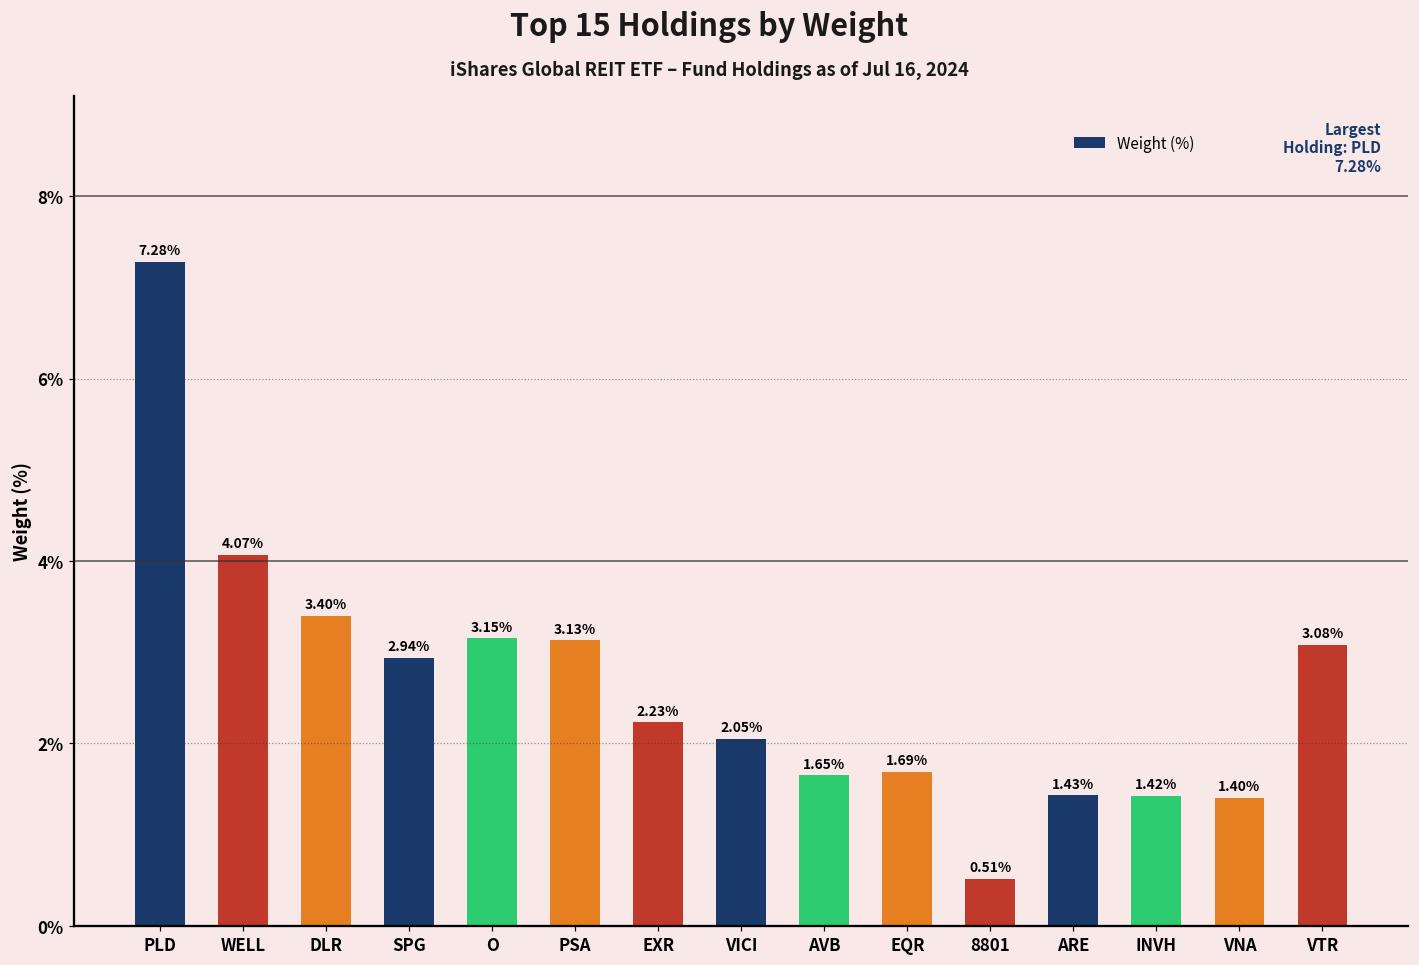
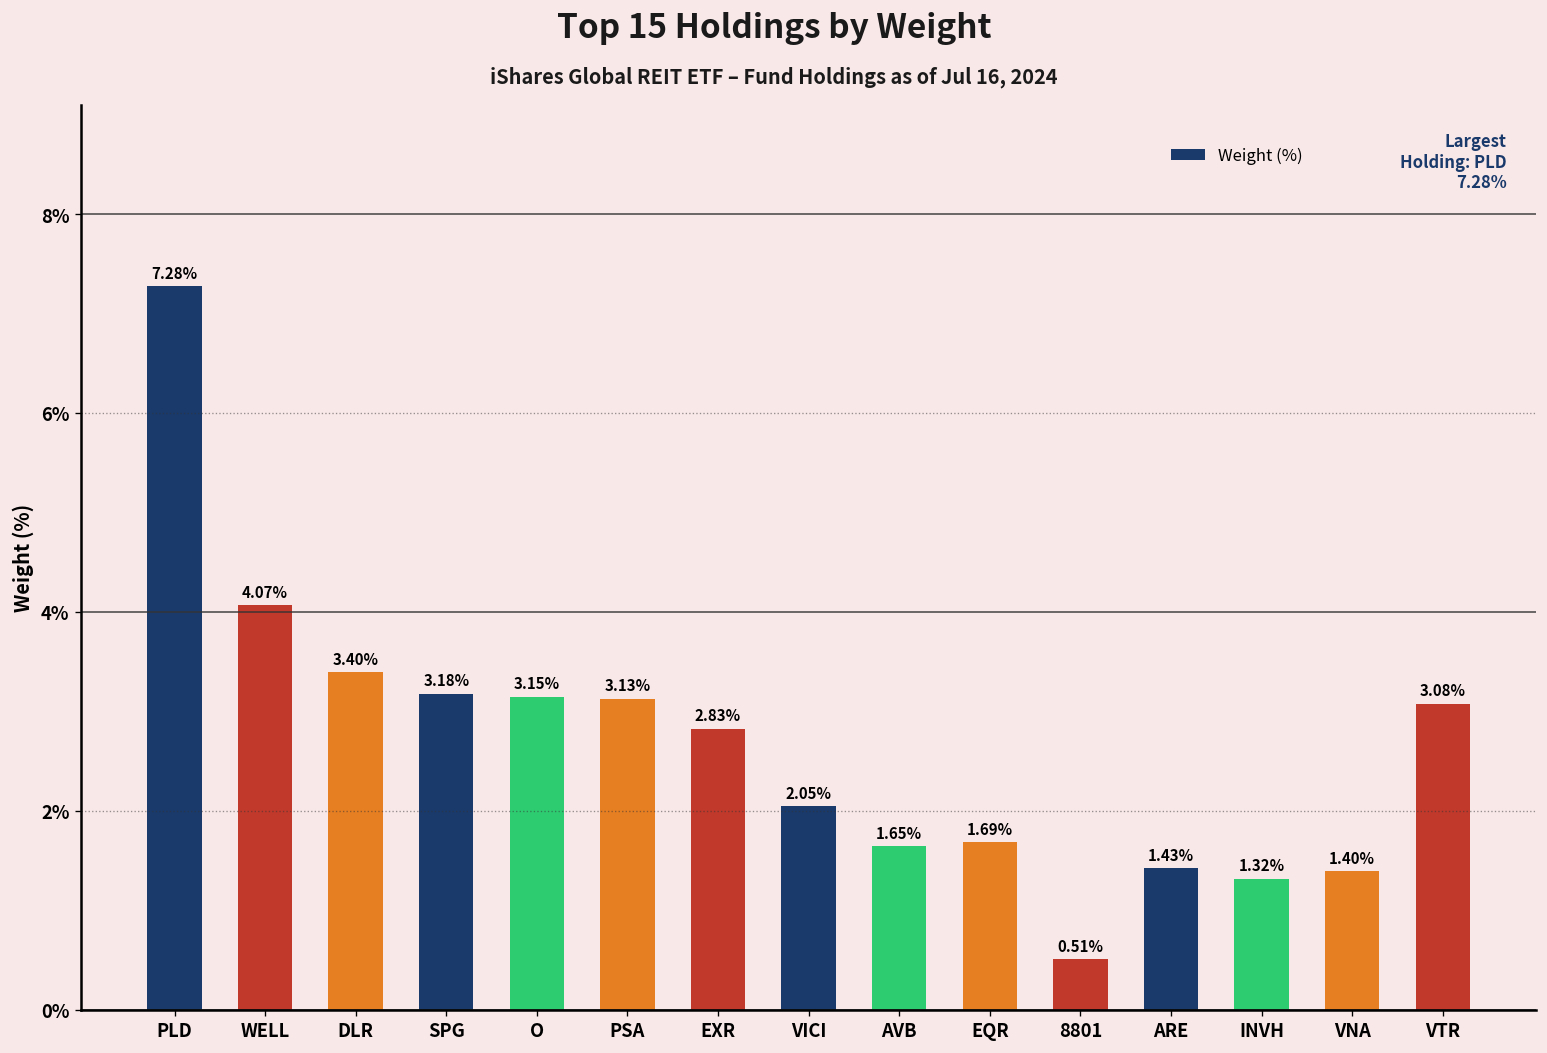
SPG: 2.94% -> 3.18%
EXR: 2.23% -> 2.83%
INVH: 1.42% -> 1.32%
